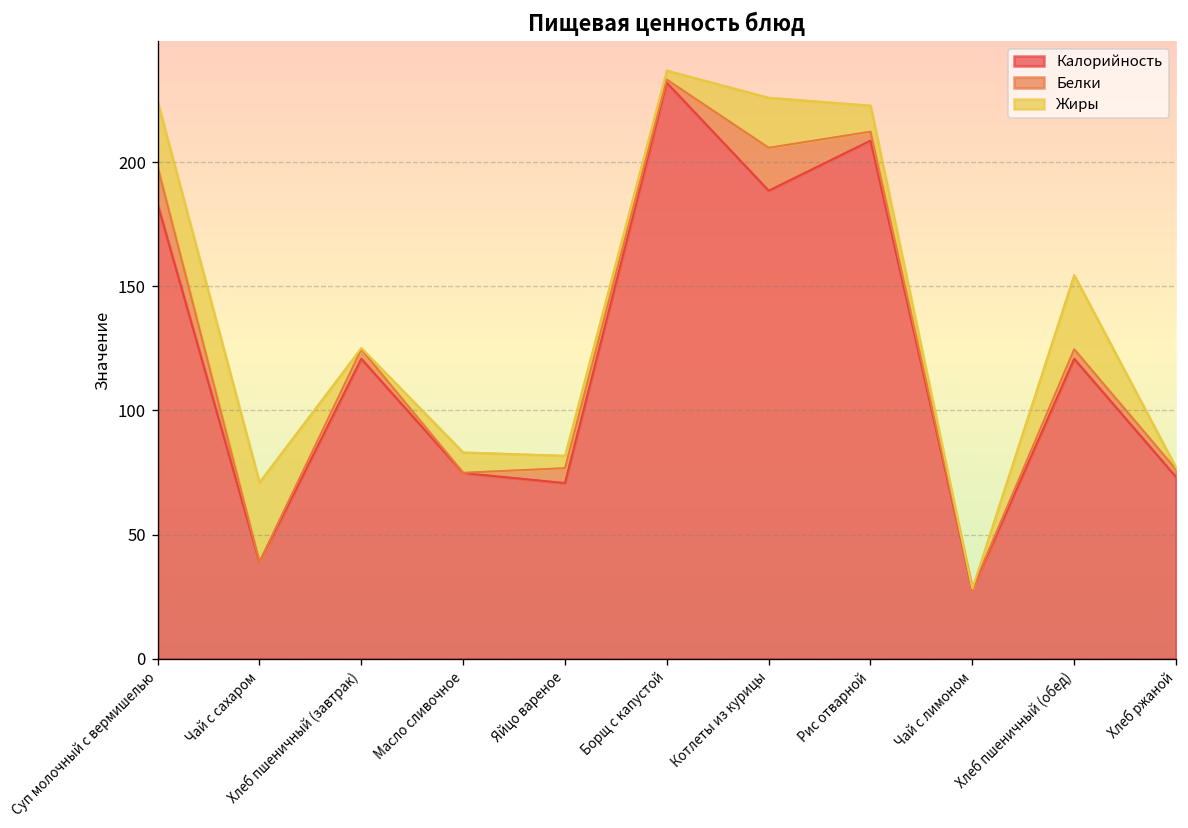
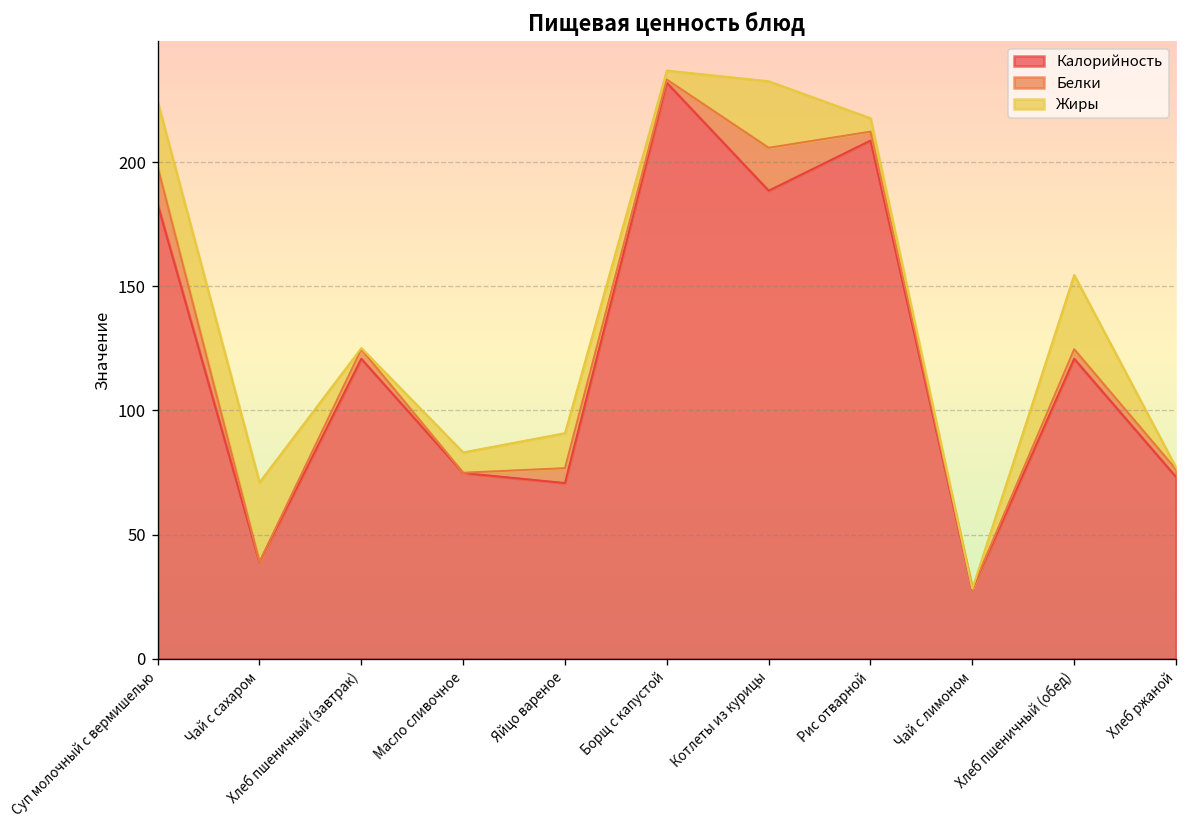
Жиры, Яйцо вареное: 5 -> 14
Жиры, Котлеты из курицы: 20 -> 27
Жиры, Рис отварной: 11 -> 5
